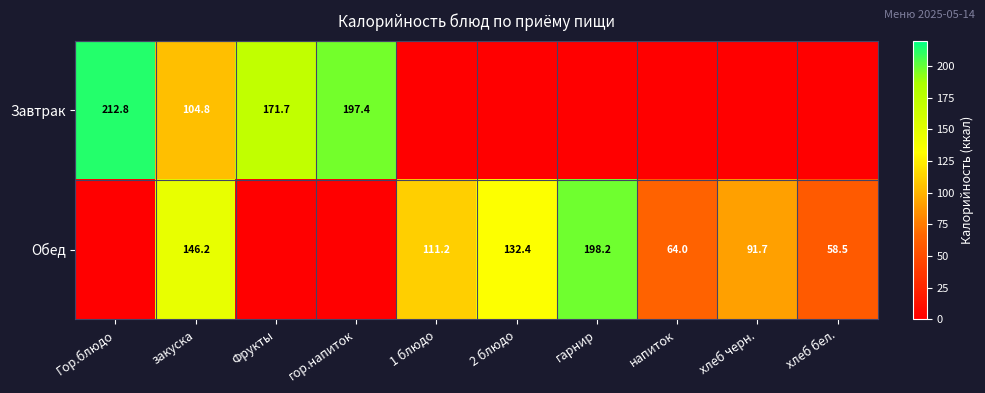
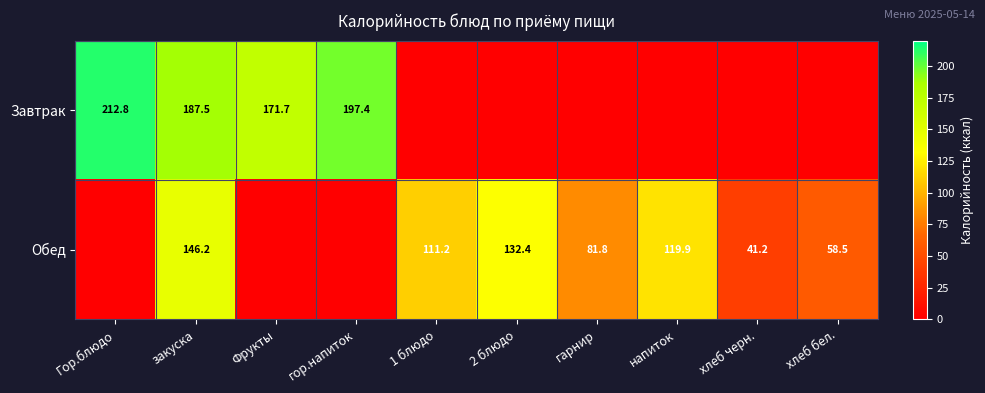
Завтрак, закуска: 104.8 -> 187.5
Обед, гарнир: 198.2 -> 81.8
Обед, напиток: 64.0 -> 119.9
Обед, хлеб черн.: 91.7 -> 41.2
